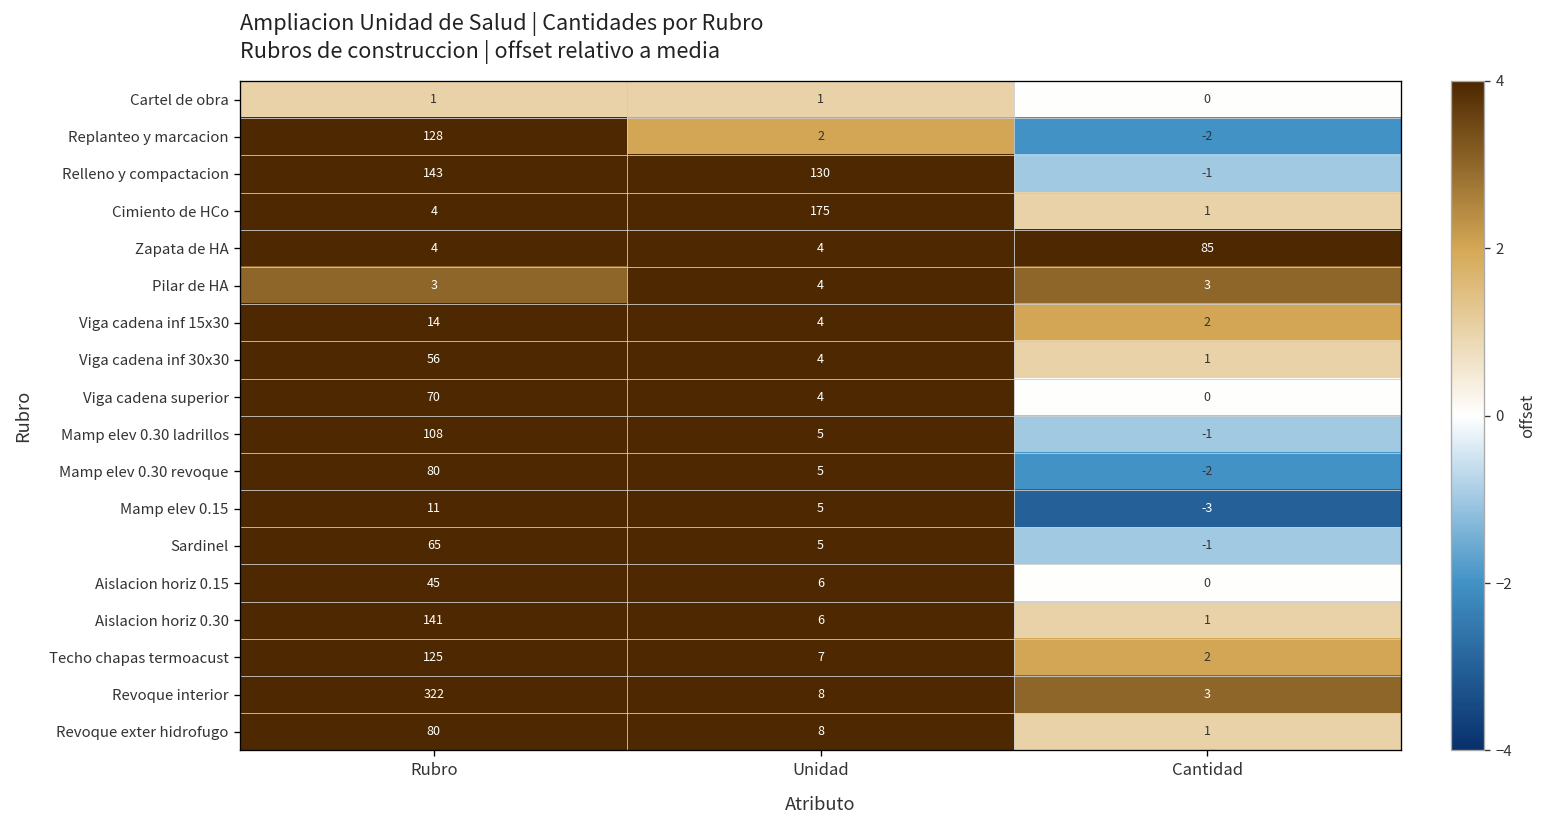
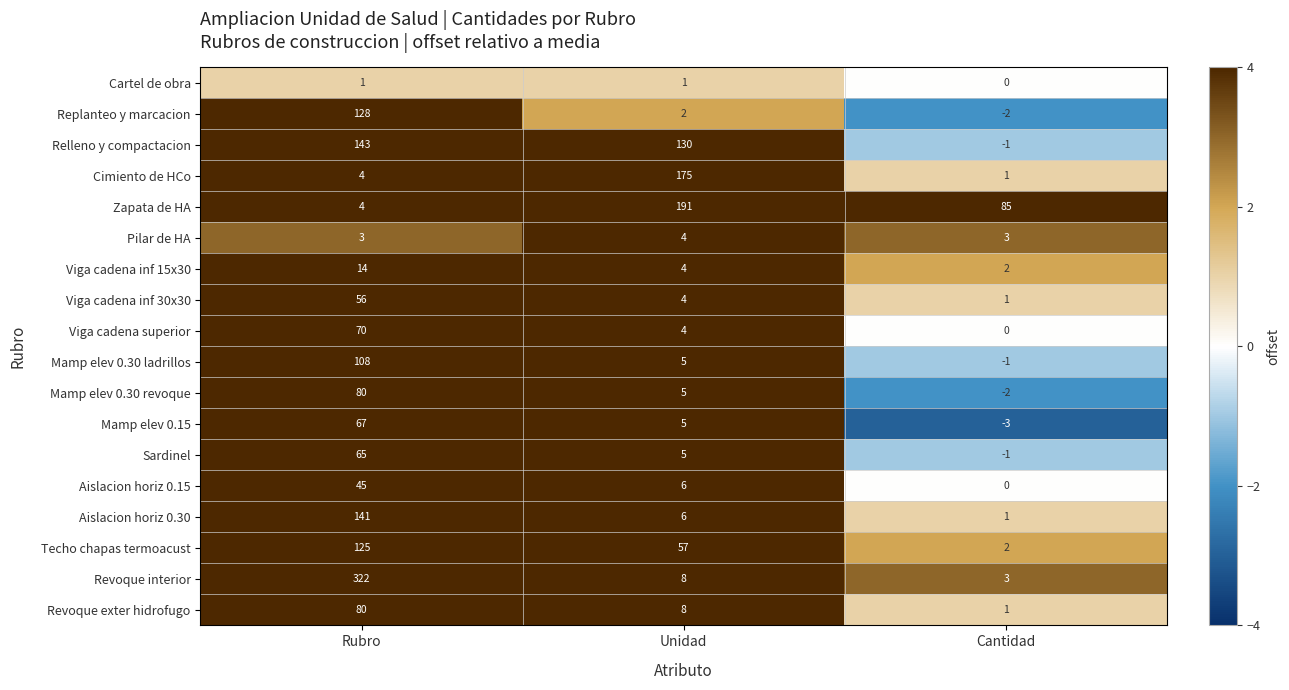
Zapata de HA, Unidad: 4 -> 191
Mamp elev 0.15, Rubro: 11 -> 67
Techo chapas termoacust, Unidad: 7 -> 57
